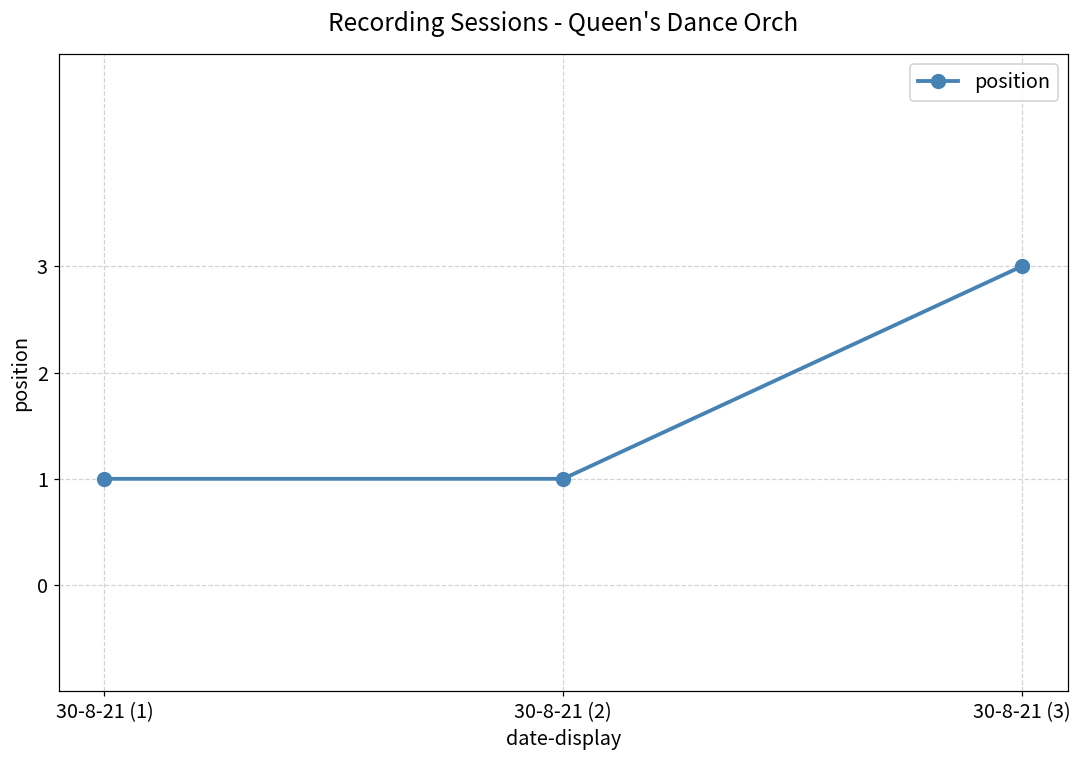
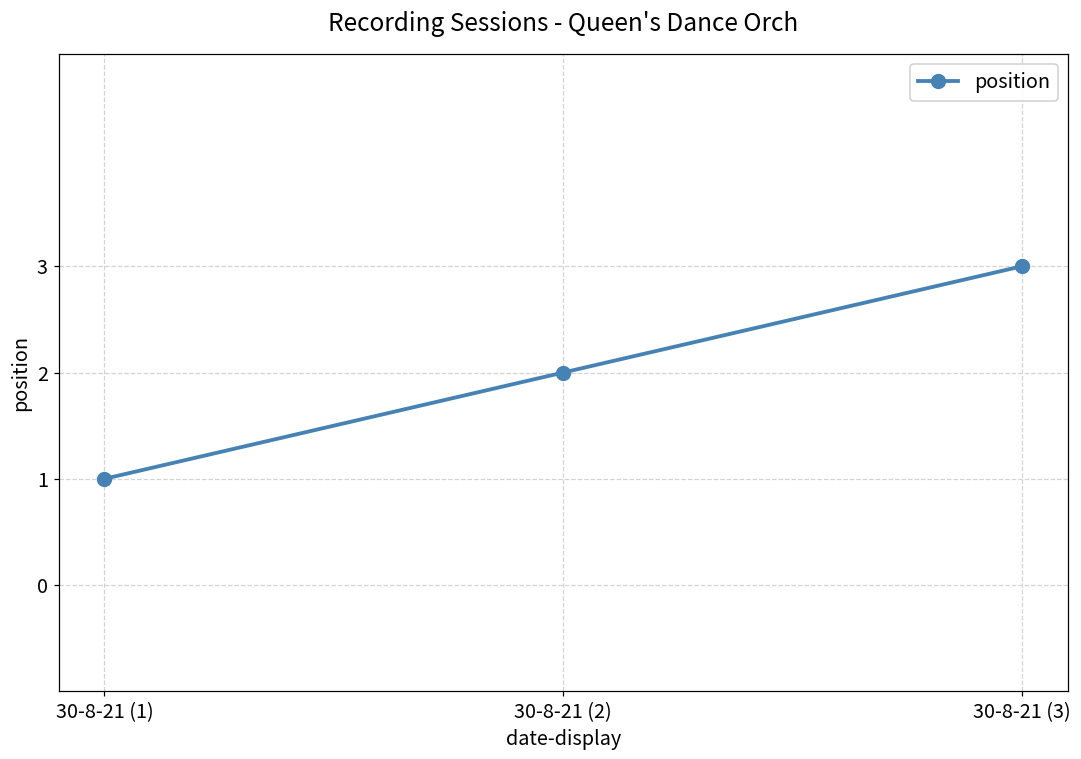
30-8-21 (2): 1 -> 2
